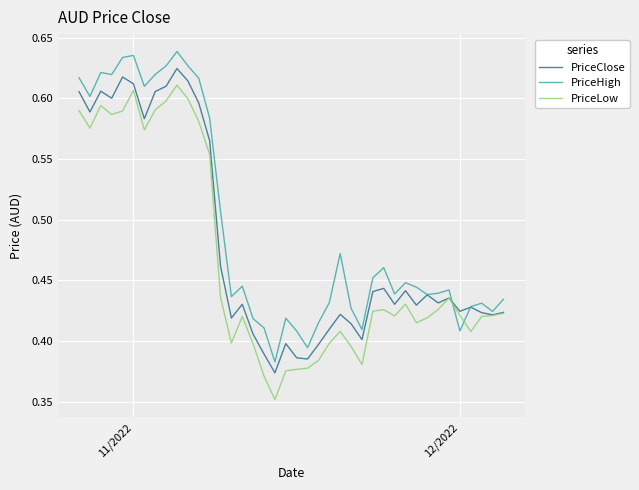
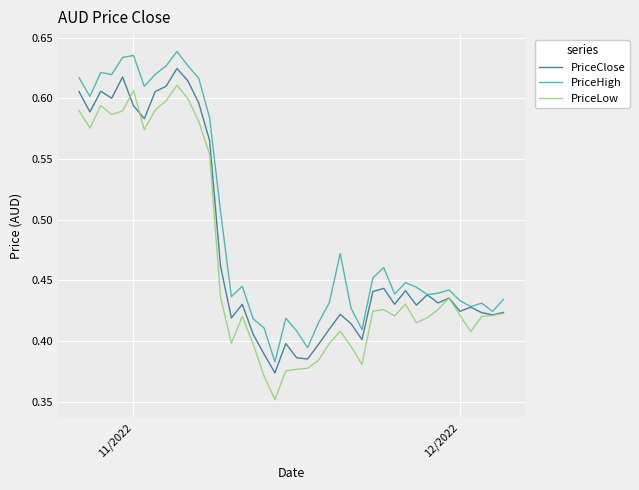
PriceClose, 11/2022: 0.612 -> 0.594
PriceHigh, 12/2022: 0.408 -> 0.433
